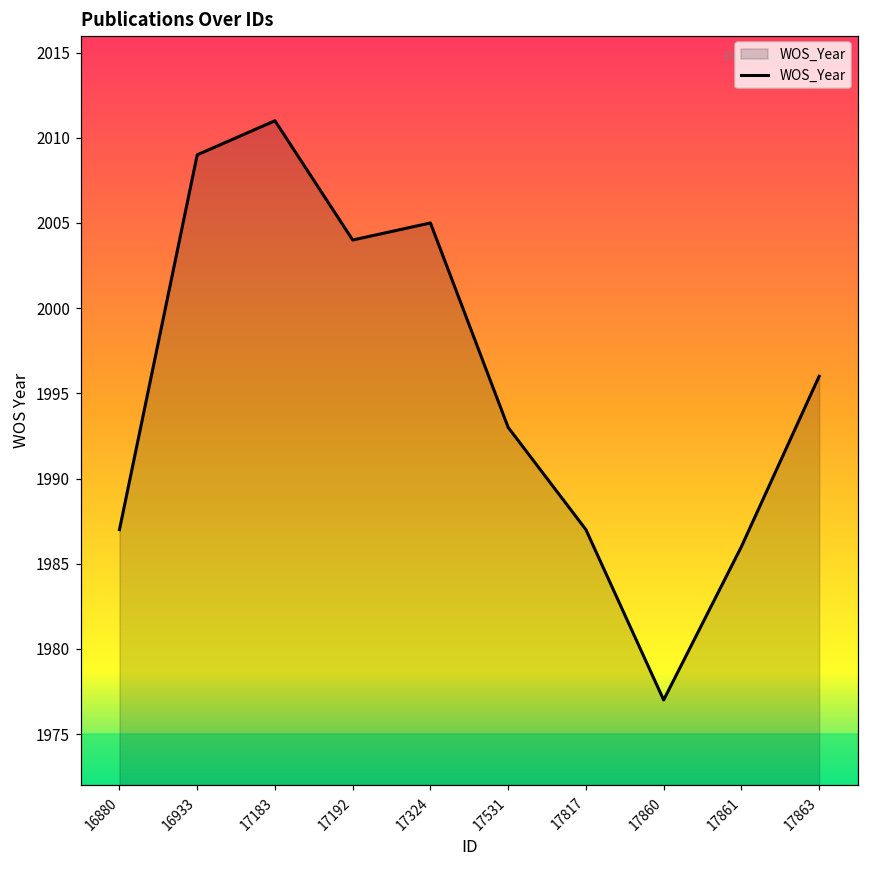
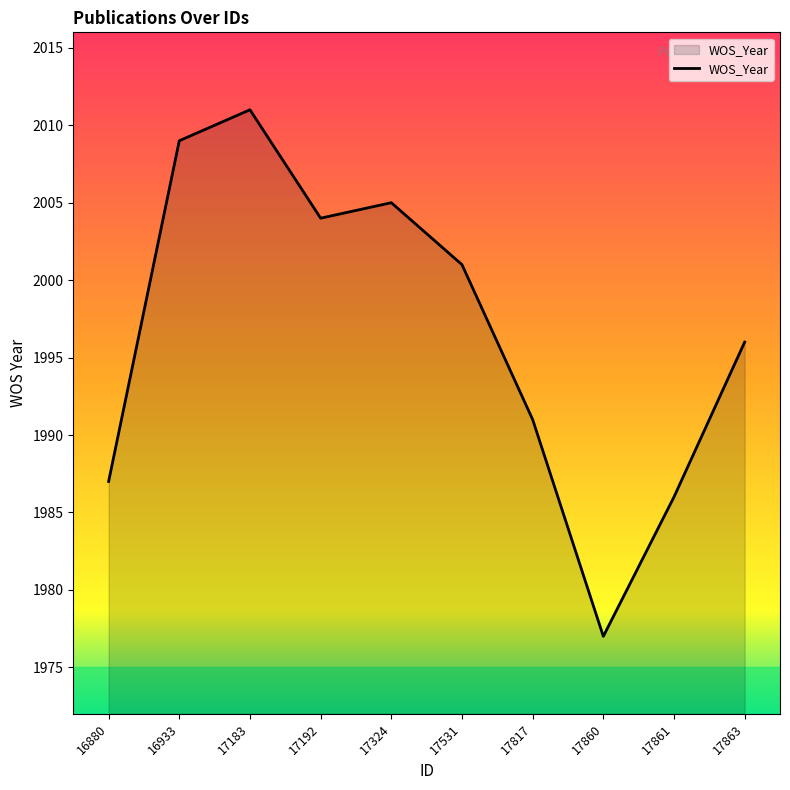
17531: 1993 -> 2001
17817: 1987 -> 1991
